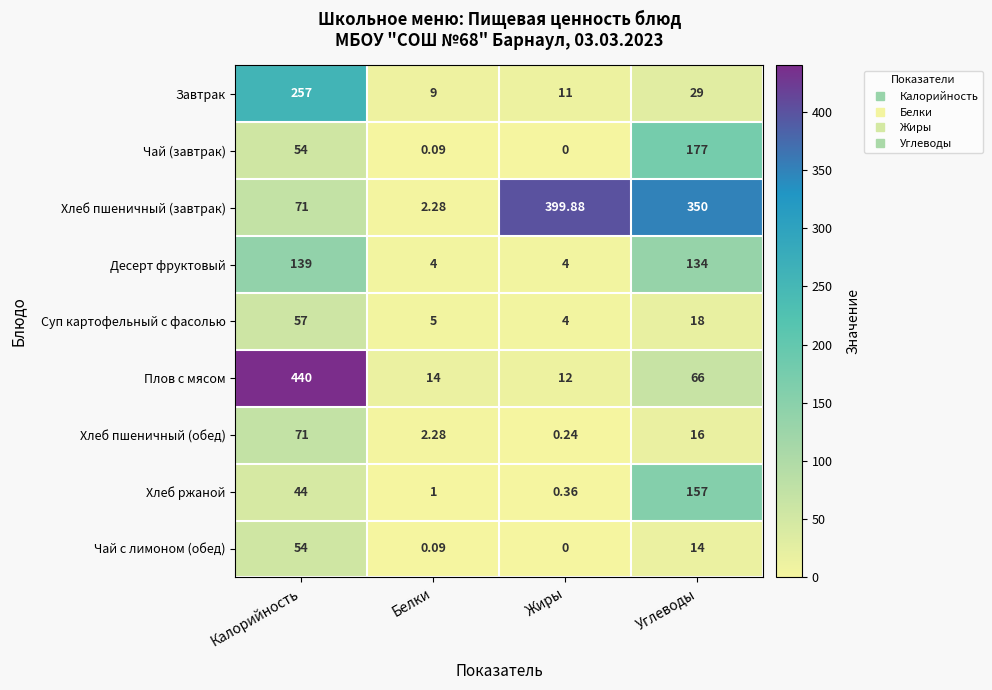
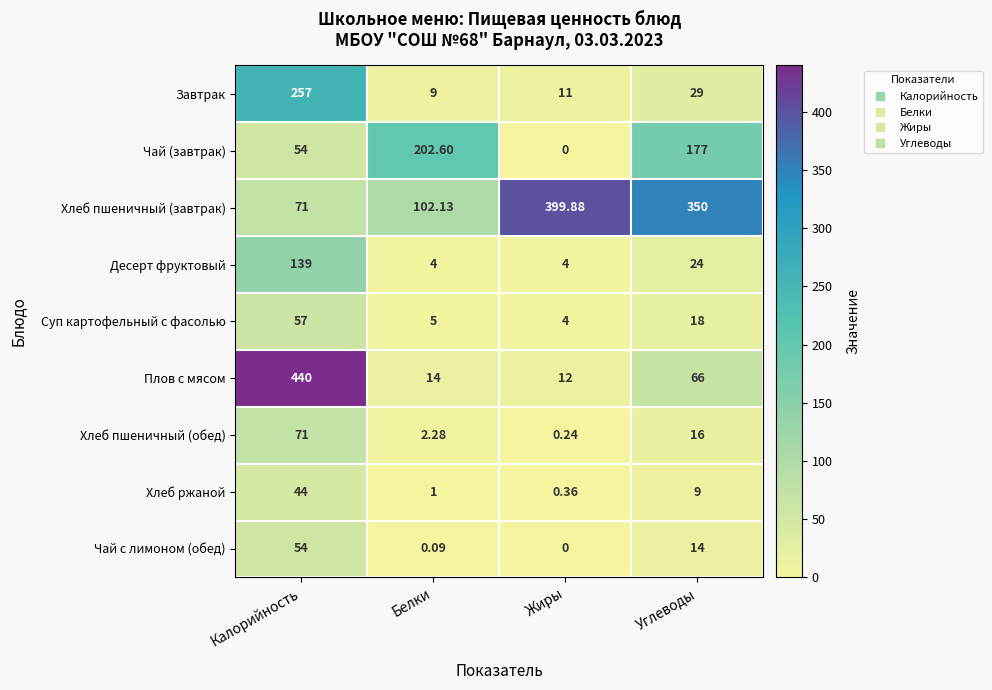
Чай (завтрак), Белки: 0.09 -> 202.60
Хлеб пшеничный (завтрак), Белки: 2.28 -> 102.13
Десерт фруктовый, Углеводы: 134 -> 24
Хлеб ржаной, Углеводы: 157 -> 9
